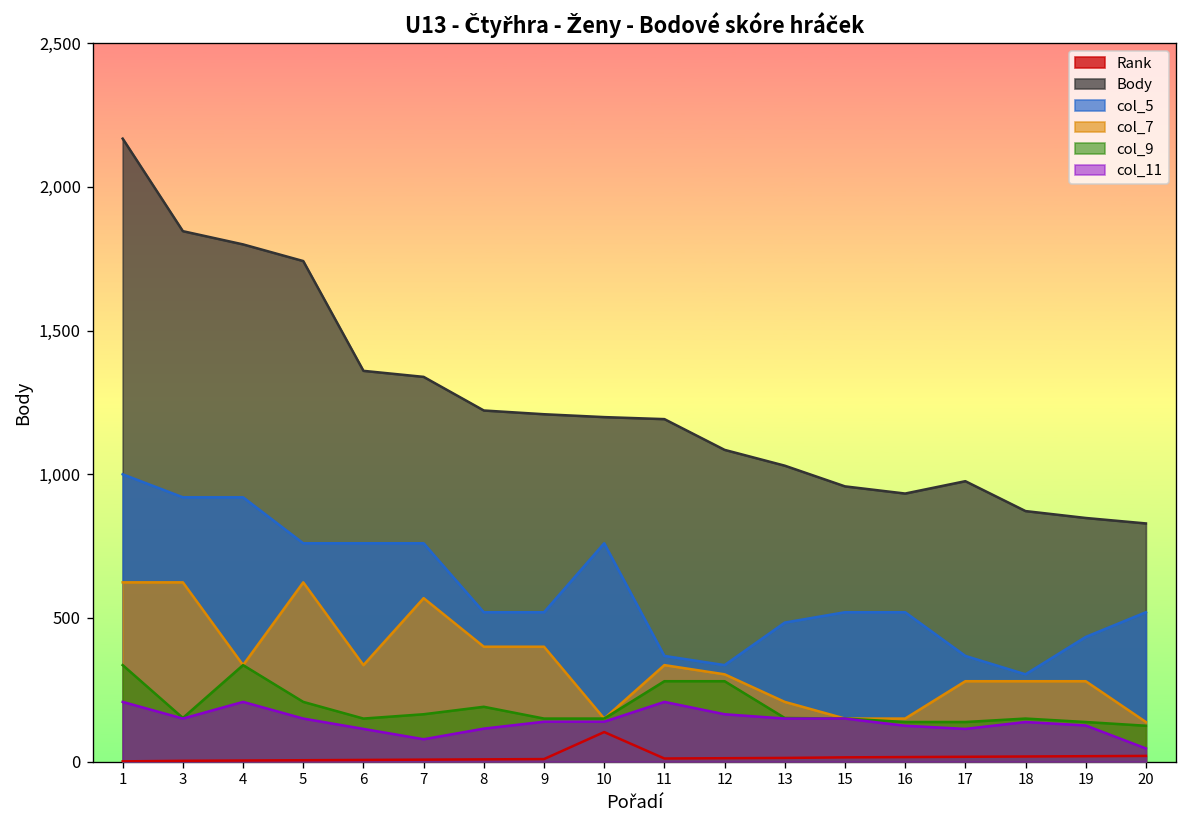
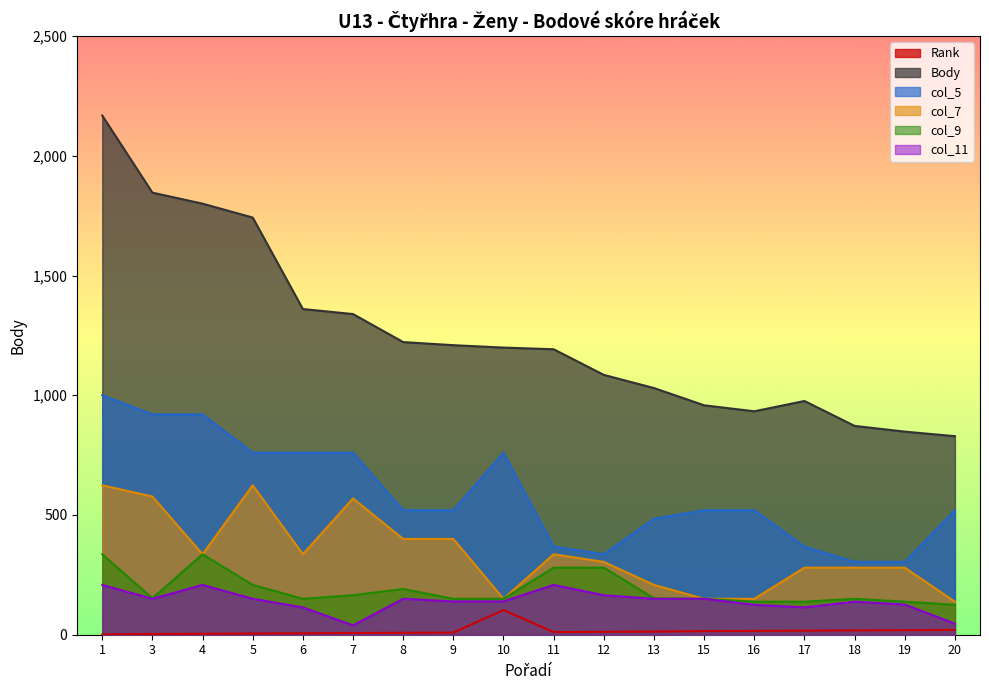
col_7, 3: 620 -> 580
col_11, 7: 80 -> 40
col_11, 8: 120 -> 150
col_5, 19: 430 -> 300
